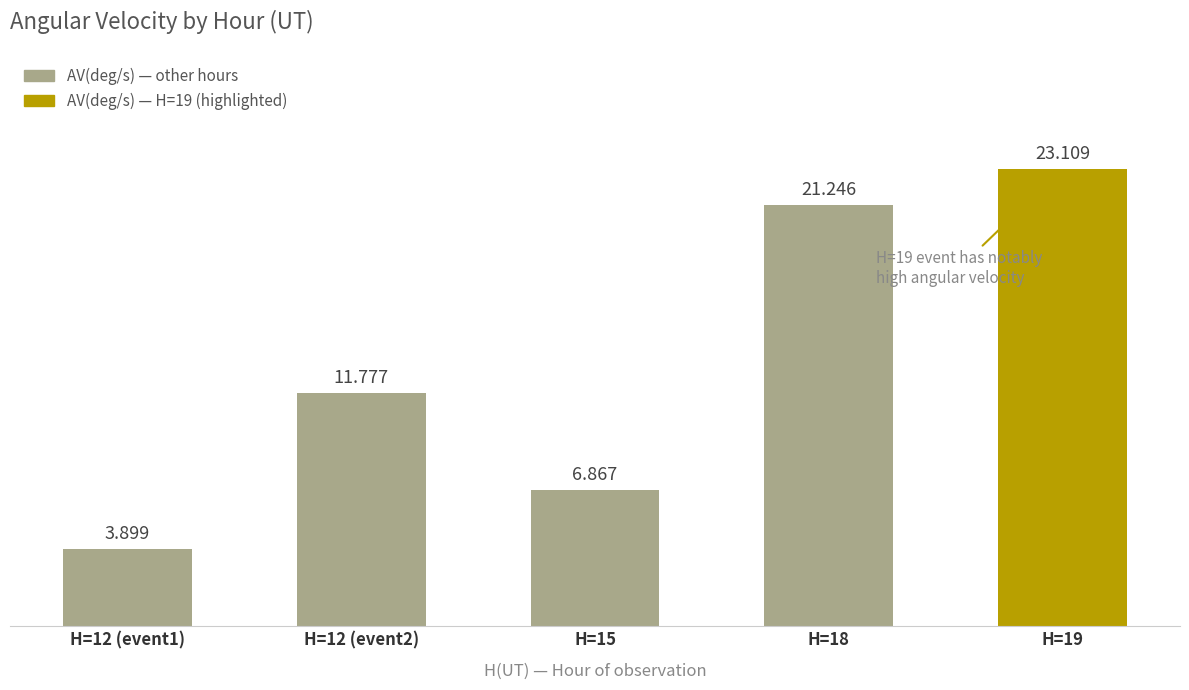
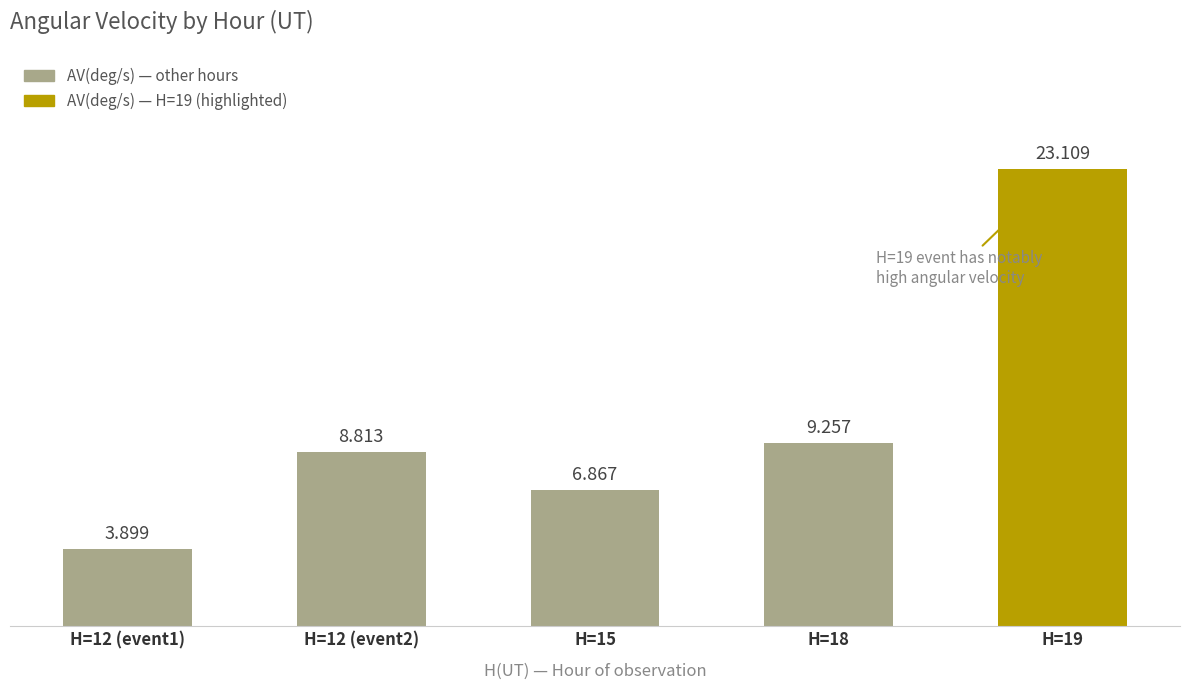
H=12 (event2): 11.777 -> 8.813
H=18: 21.246 -> 9.257
